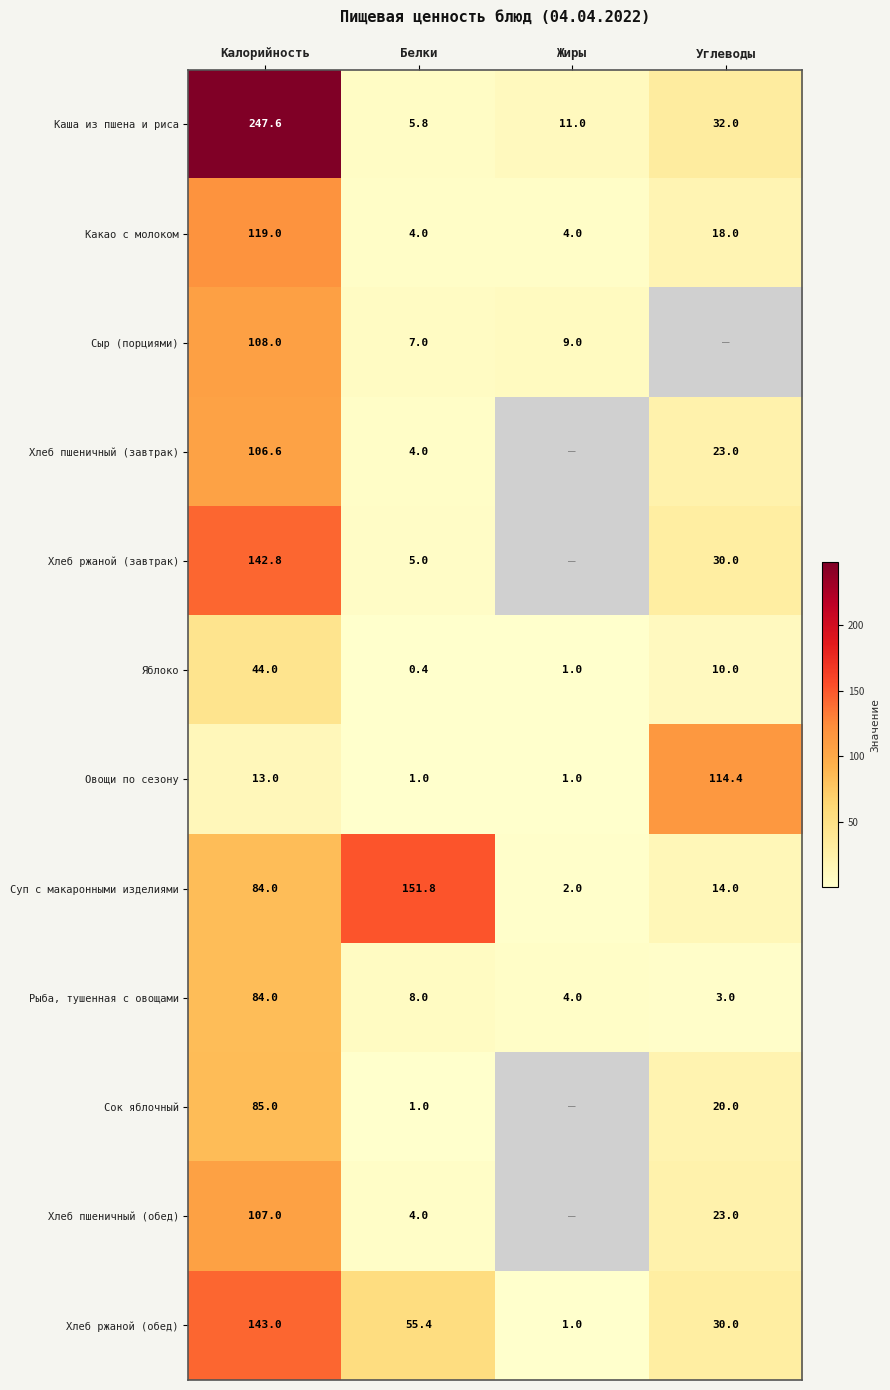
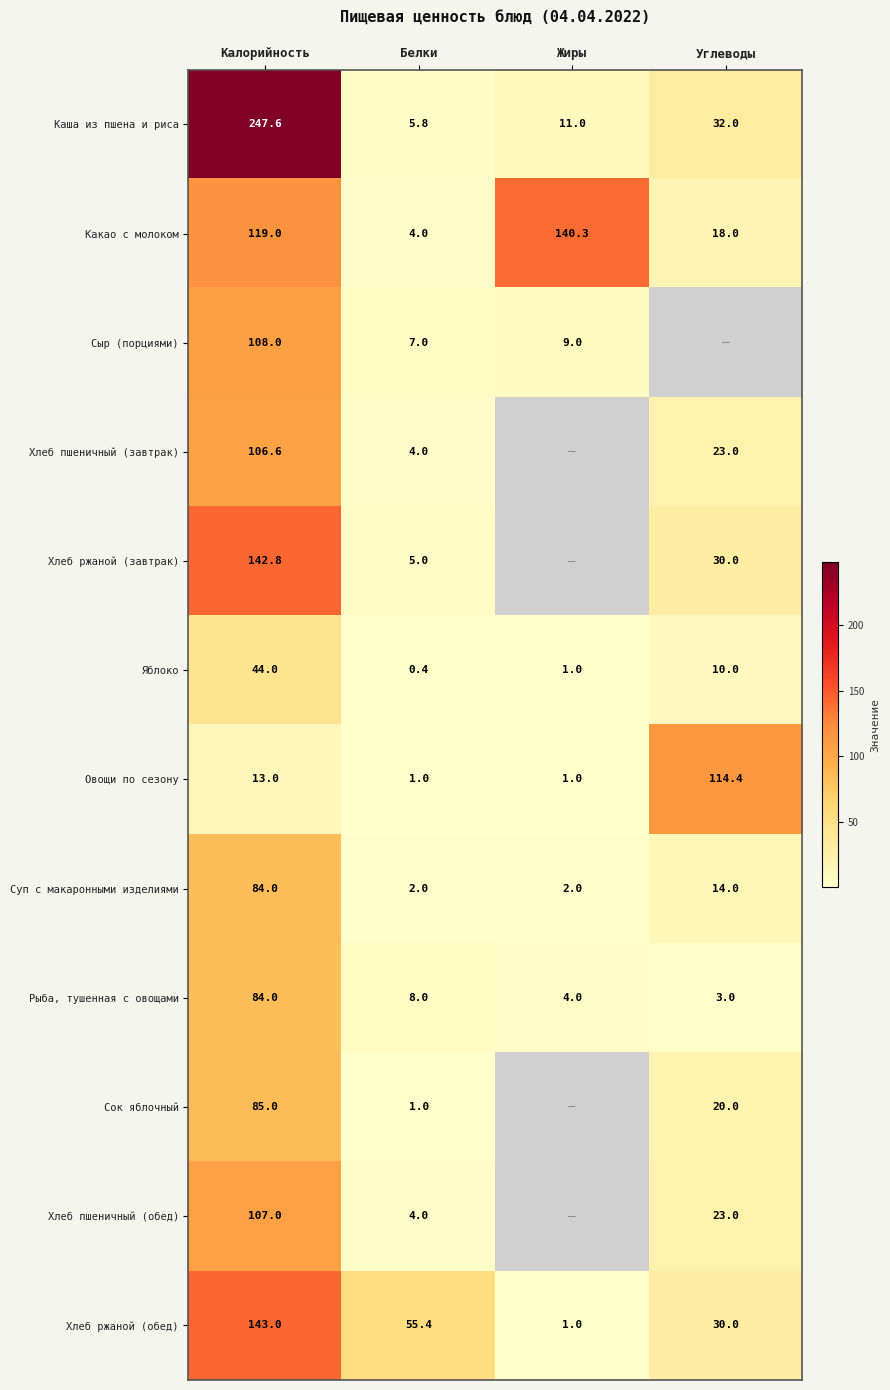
Какао с молоком, Жиры: 4.0 -> 140.3
Суп с макаронными изделиями, Белки: 151.8 -> 2.0
